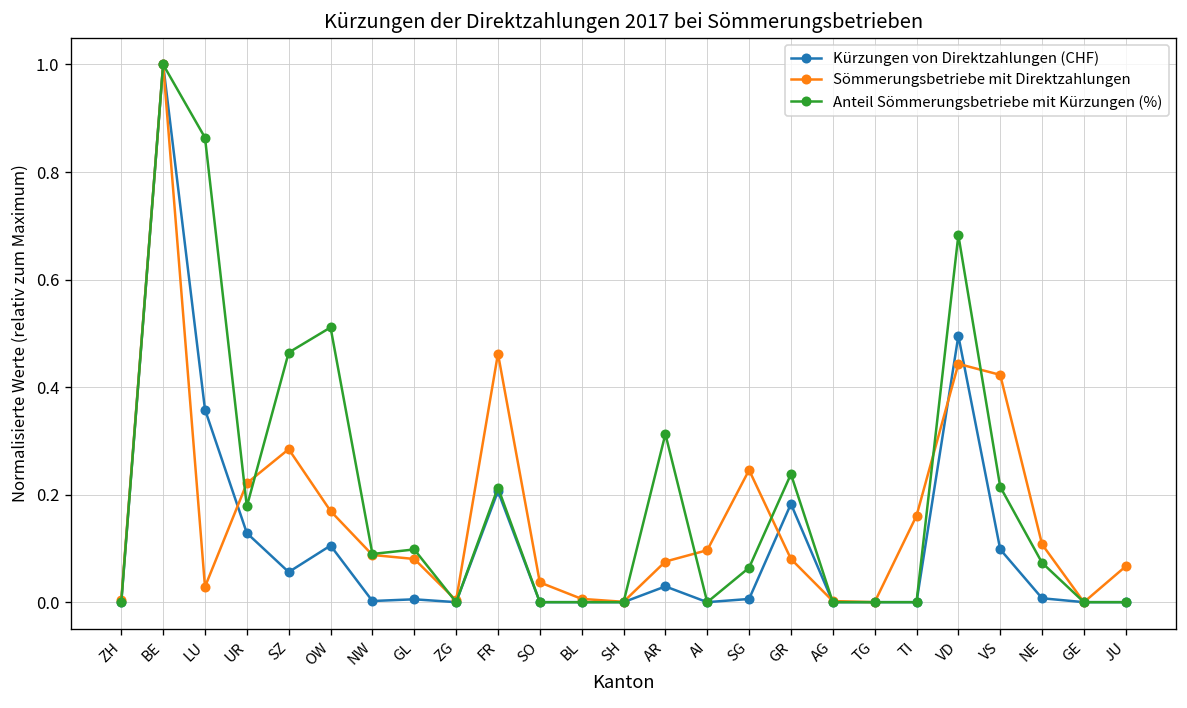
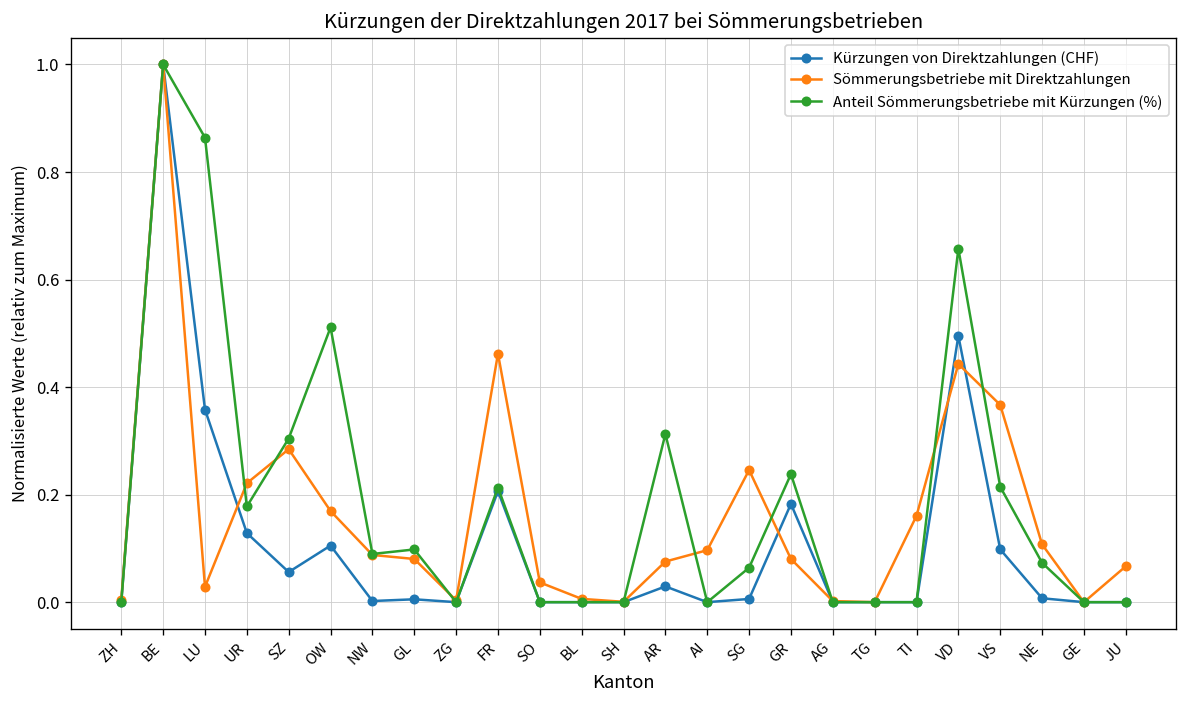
Anteil Sömmerungsbetriebe mit Kürzungen (%), SZ: 0.46 -> 0.30
Anteil Sömmerungsbetriebe mit Kürzungen (%), VD: 0.68 -> 0.66
Sömmerungsbetriebe mit Direktzahlungen, VS: 0.42 -> 0.37
